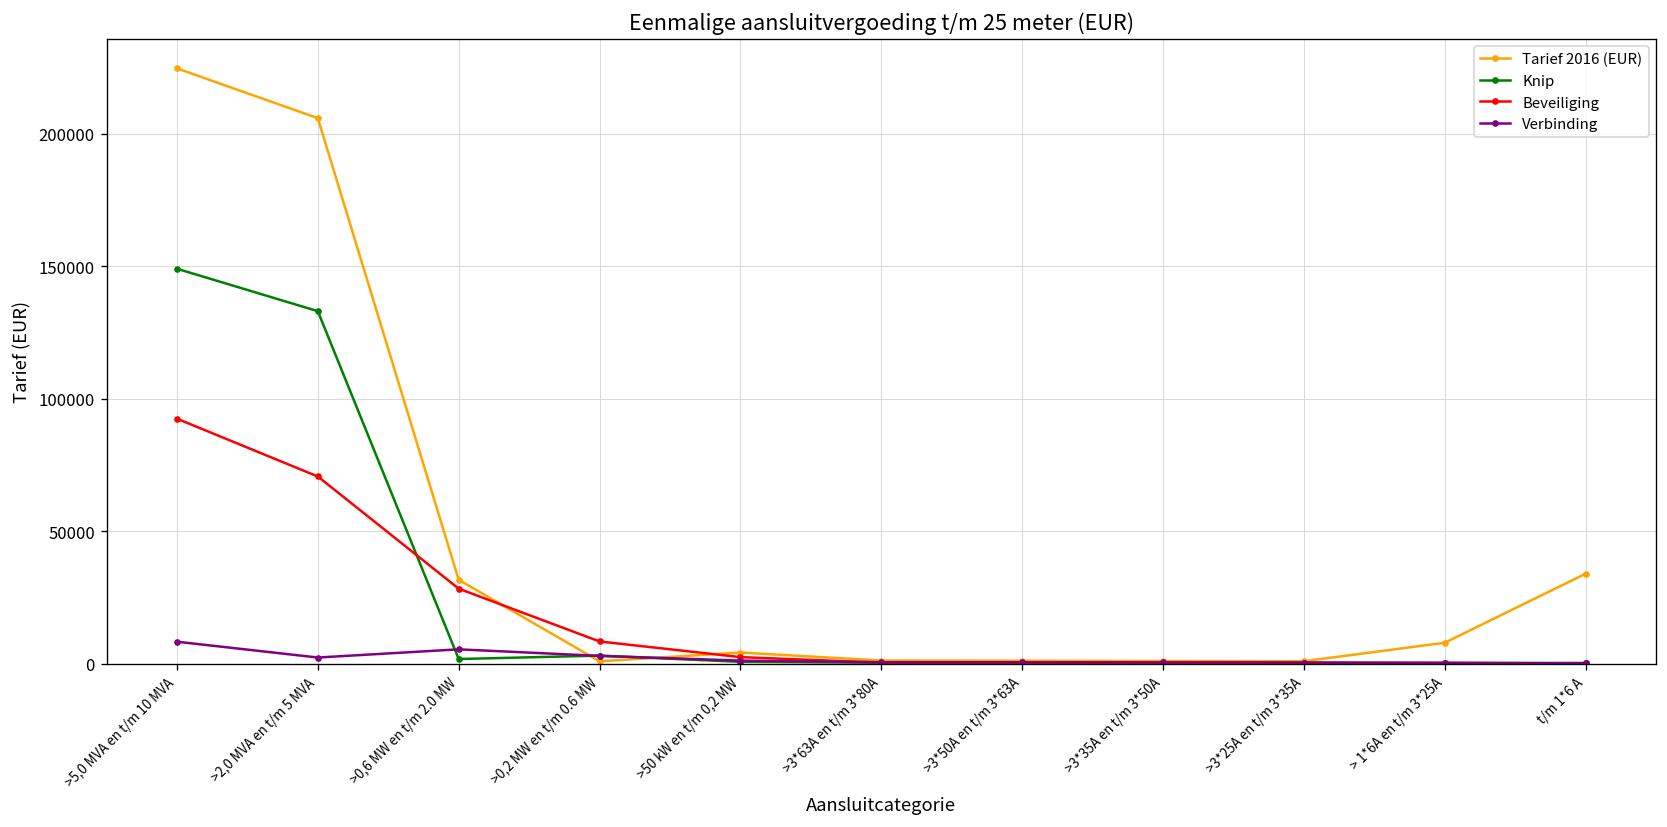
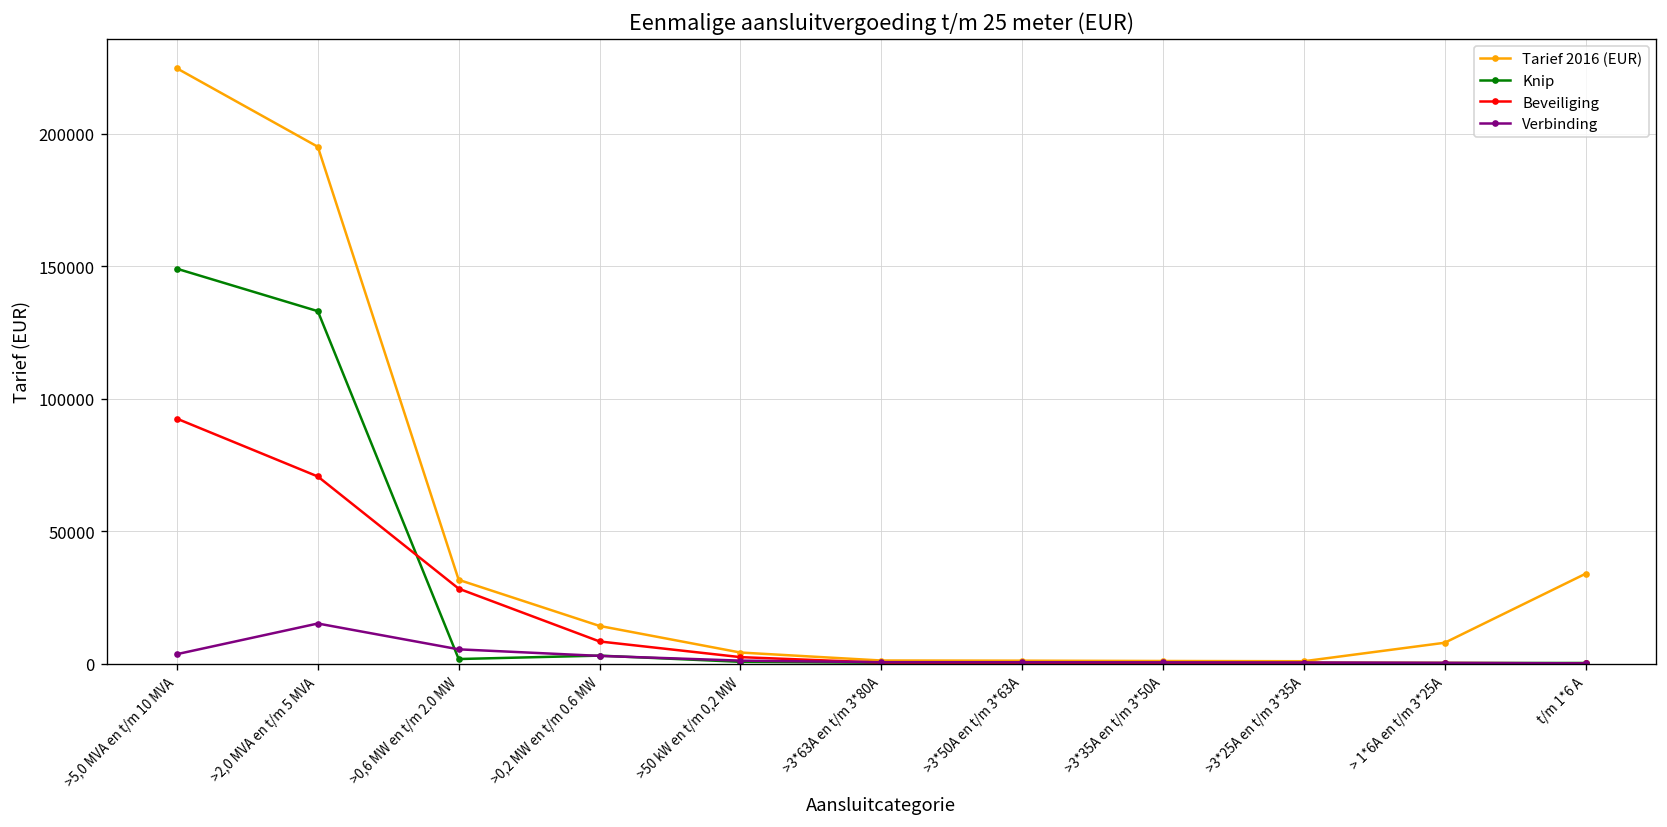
Verbinding, >5,0 MVA en t/m 10 MVA: 8000 -> 4000
Tarief 2016 (EUR), >2,0 MVA en t/m 5 MVA: 206000 -> 195000
Verbinding, >2,0 MVA en t/m 5 MVA: 2000 -> 15000
Tarief 2016 (EUR), >0,2 MW en t/m 0.6 MW: 1000 -> 14000
